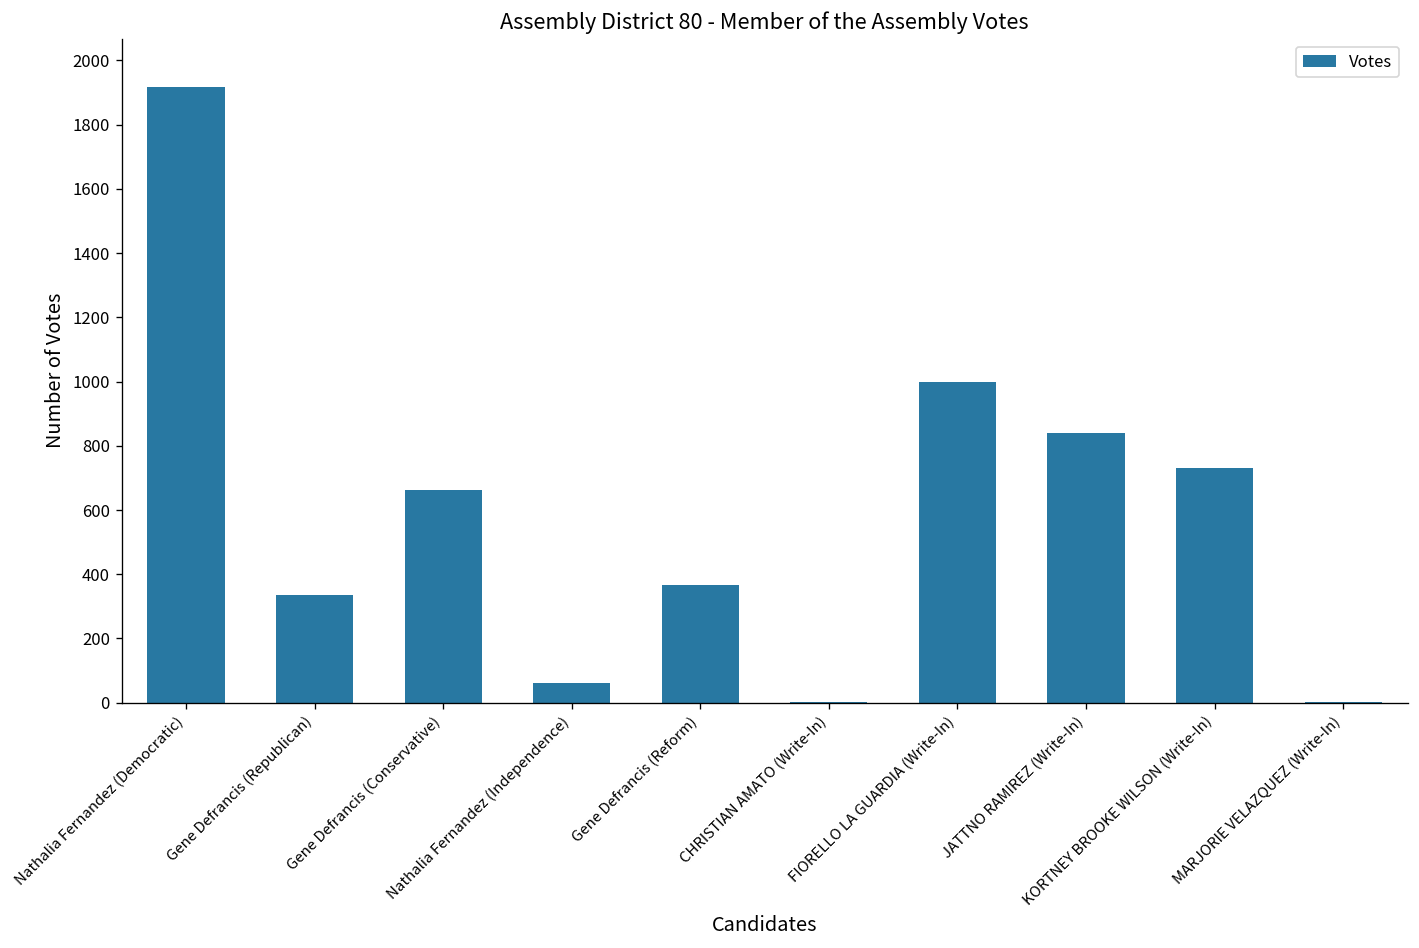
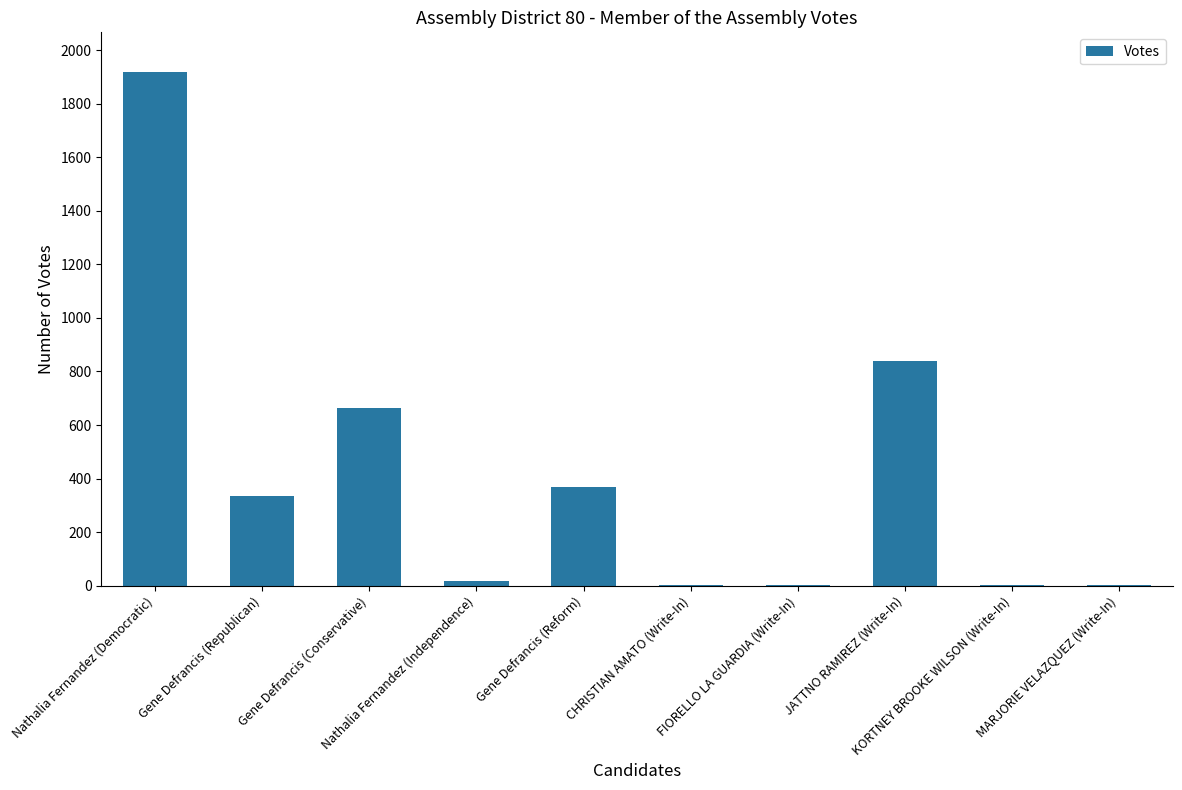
Nathalia Fernandez (Independence): 60 -> 20
FIORELLO LA GUARDIA (Write-In): 1000 -> 0
KORTNEY BROOKE WILSON (Write-In): 730 -> 0
